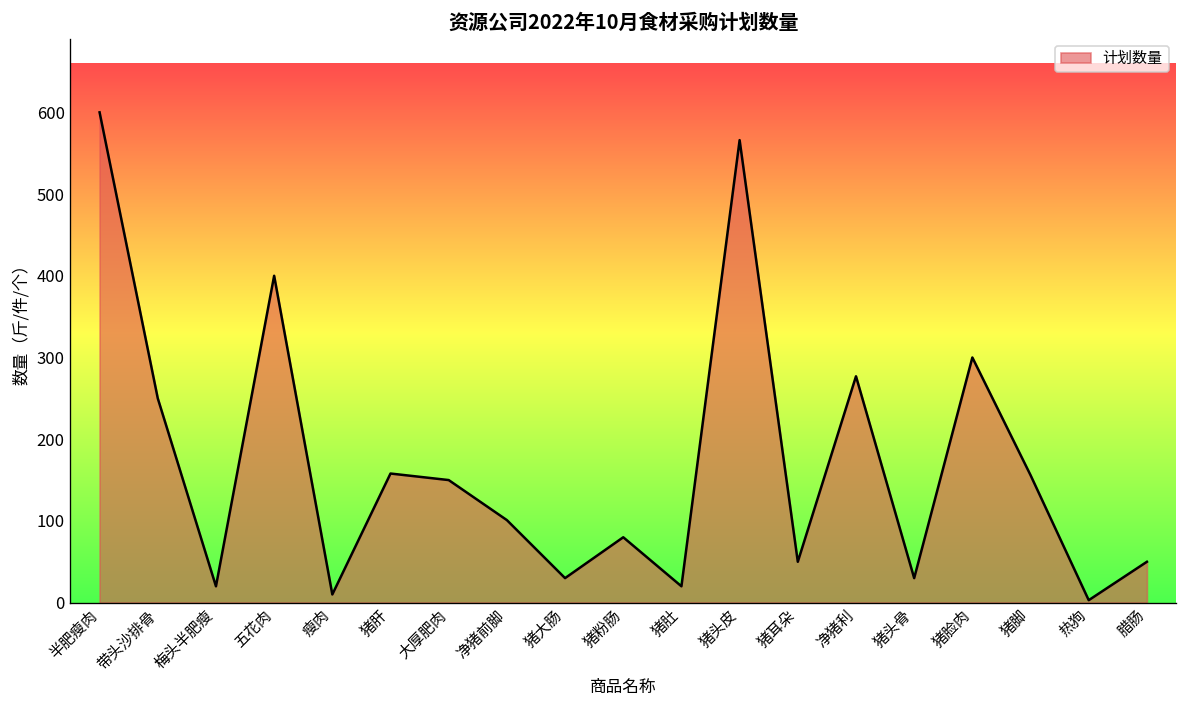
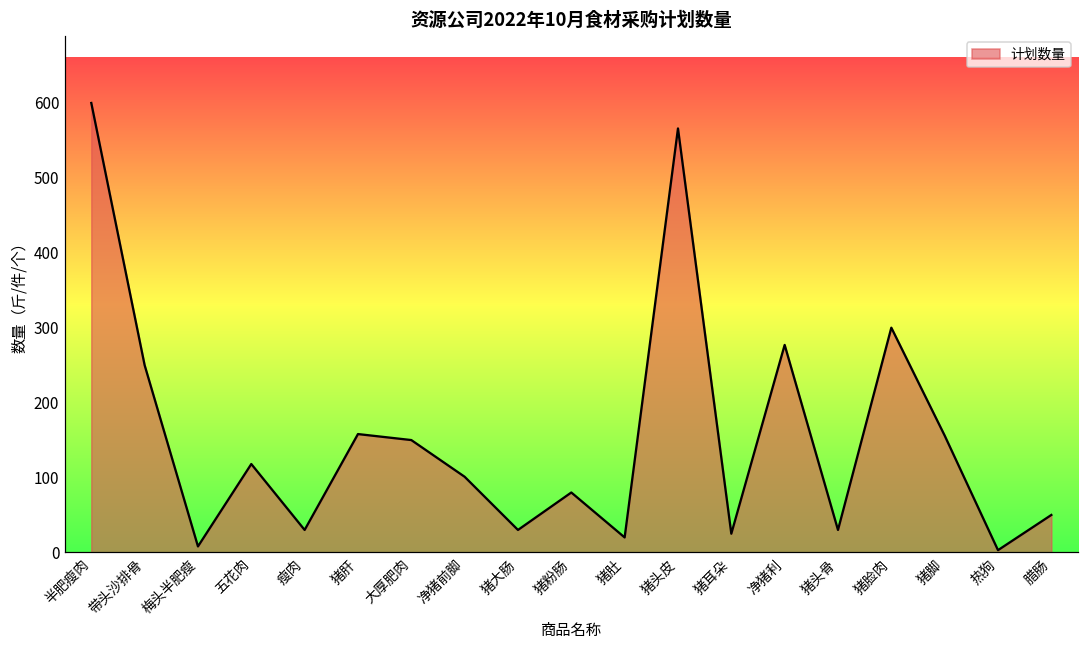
梅头半肥瘦: 20 -> 10
五花肉: 400 -> 120
瘦肉: 10 -> 30
猪耳朵: 50 -> 30
